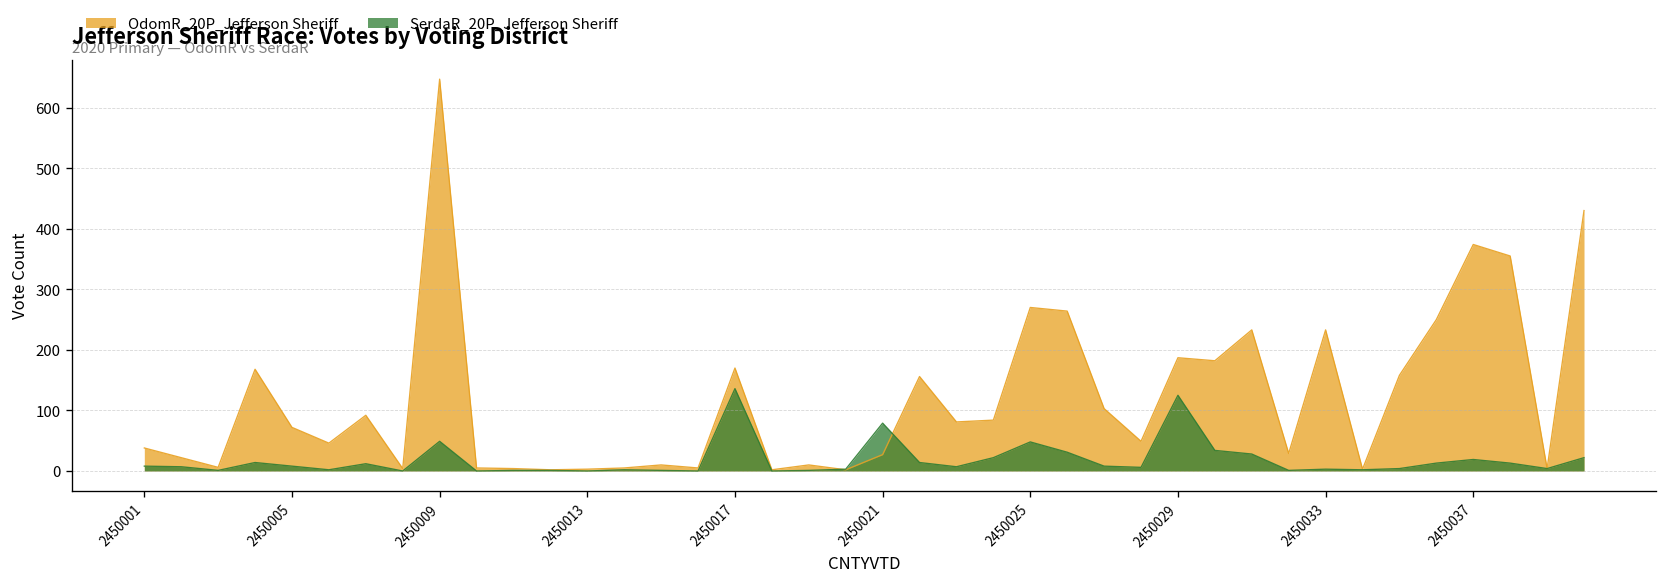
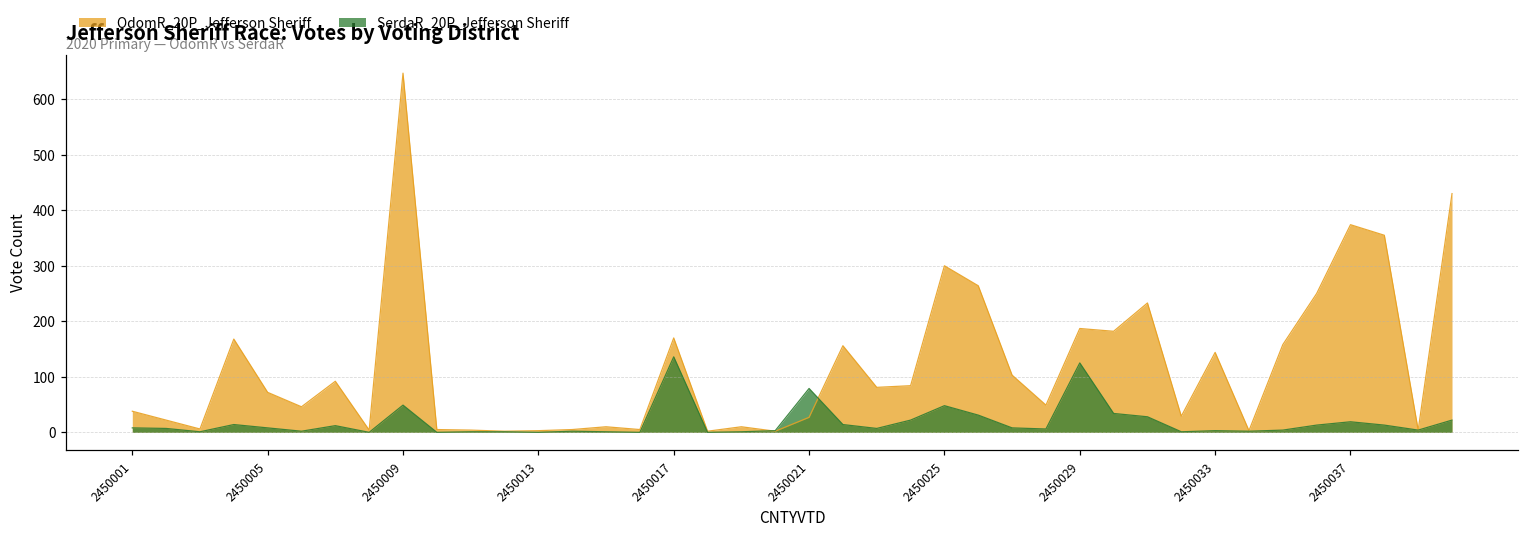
OdomR_20P_Jefferson Sheriff, 2450025: 270 -> 300
OdomR_20P_Jefferson Sheriff, 2450033: 230 -> 140
